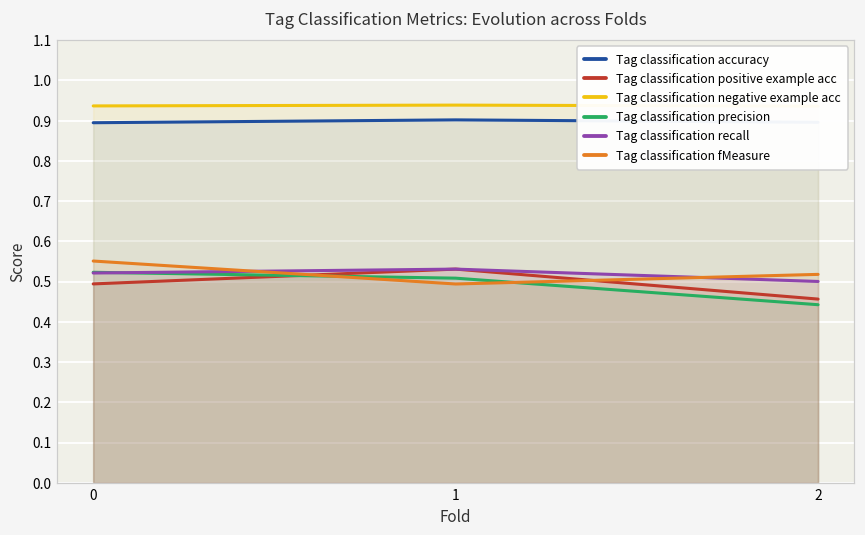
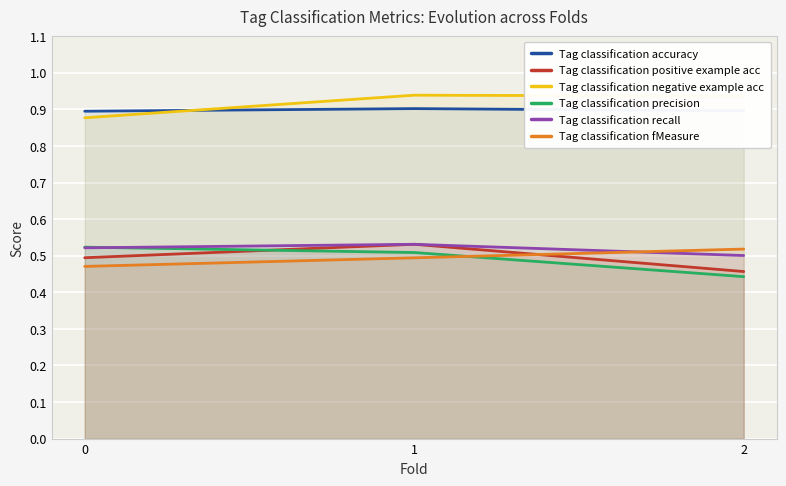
Tag classification negative example acc, 0: 0.94 -> 0.88
Tag classification fMeasure, 0: 0.55 -> 0.47
